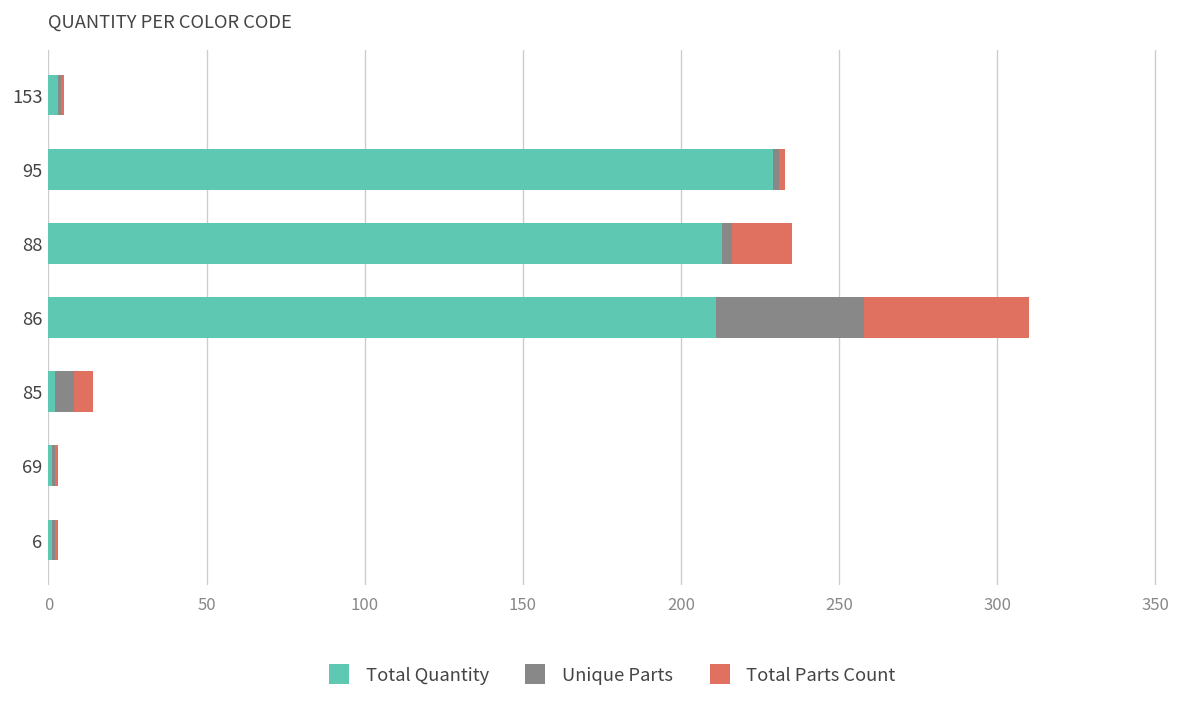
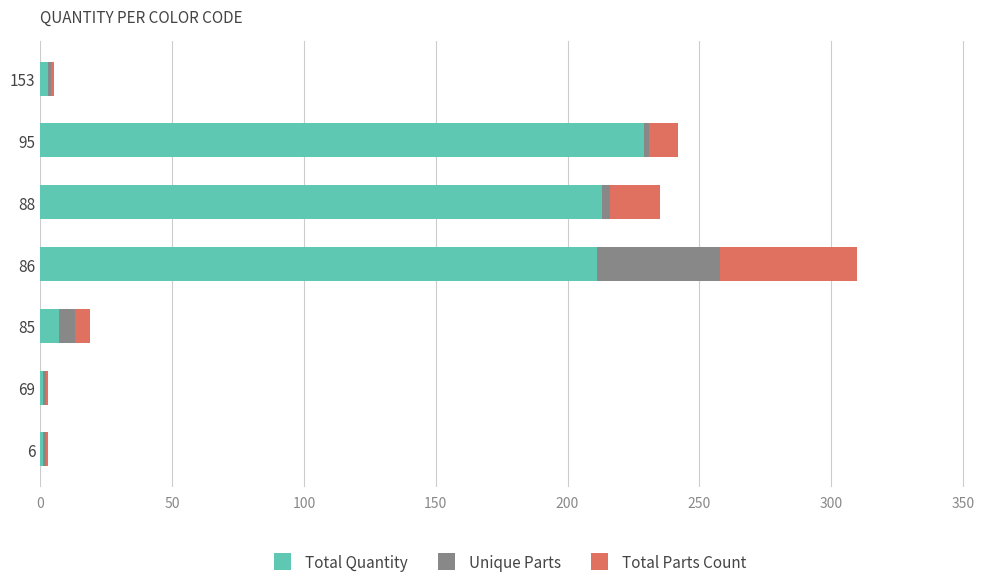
Total Parts Count, 95: 2 -> 11
Total Quantity, 85: 2 -> 7
